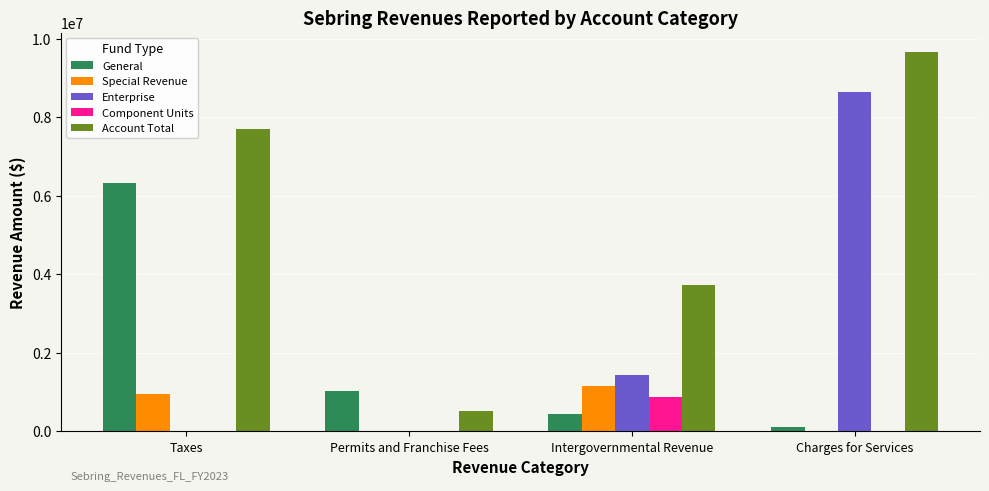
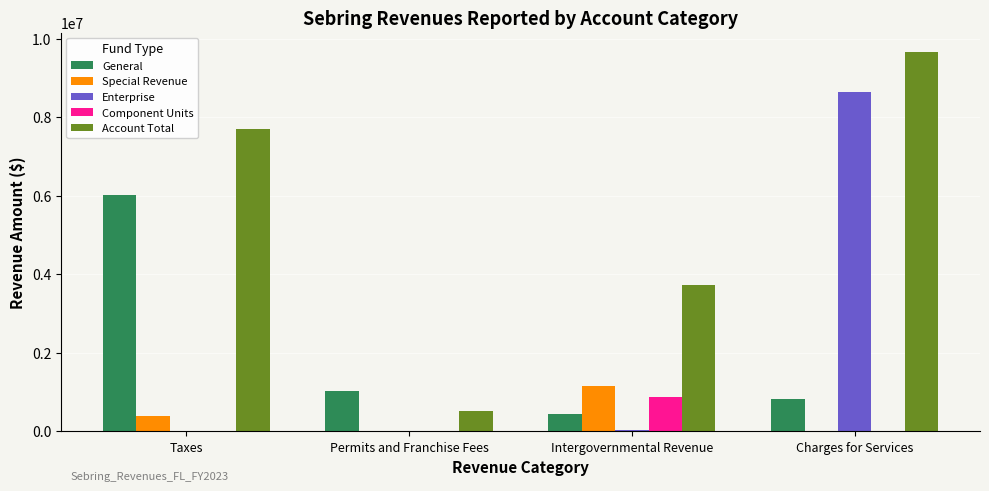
General, Taxes: 6300000 -> 6000000
Special Revenue, Taxes: 900000 -> 400000
Enterprise, Intergovernmental Revenue: 1400000 -> 0
General, Charges for Services: 100000 -> 800000
